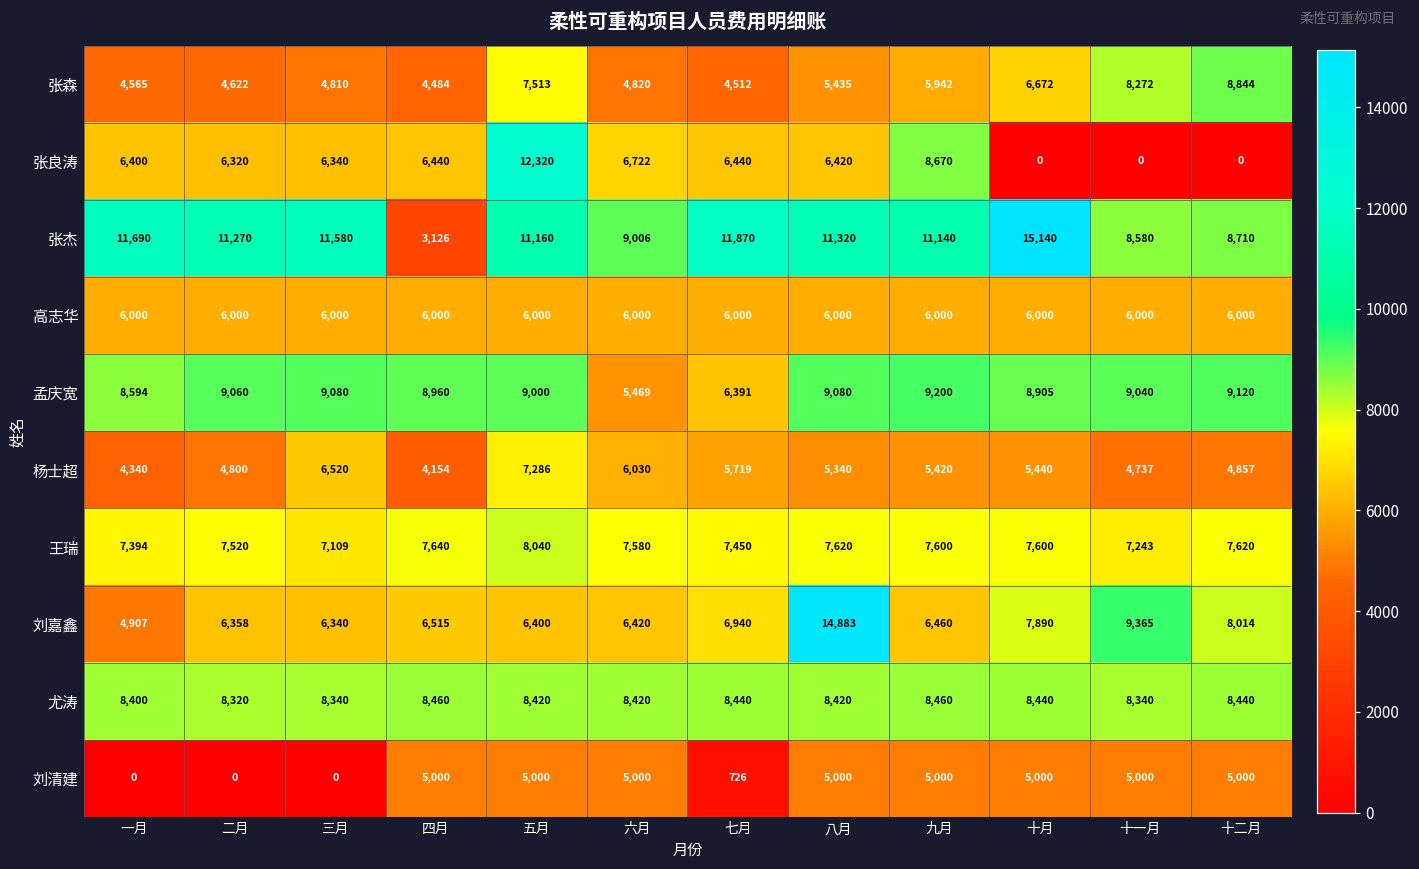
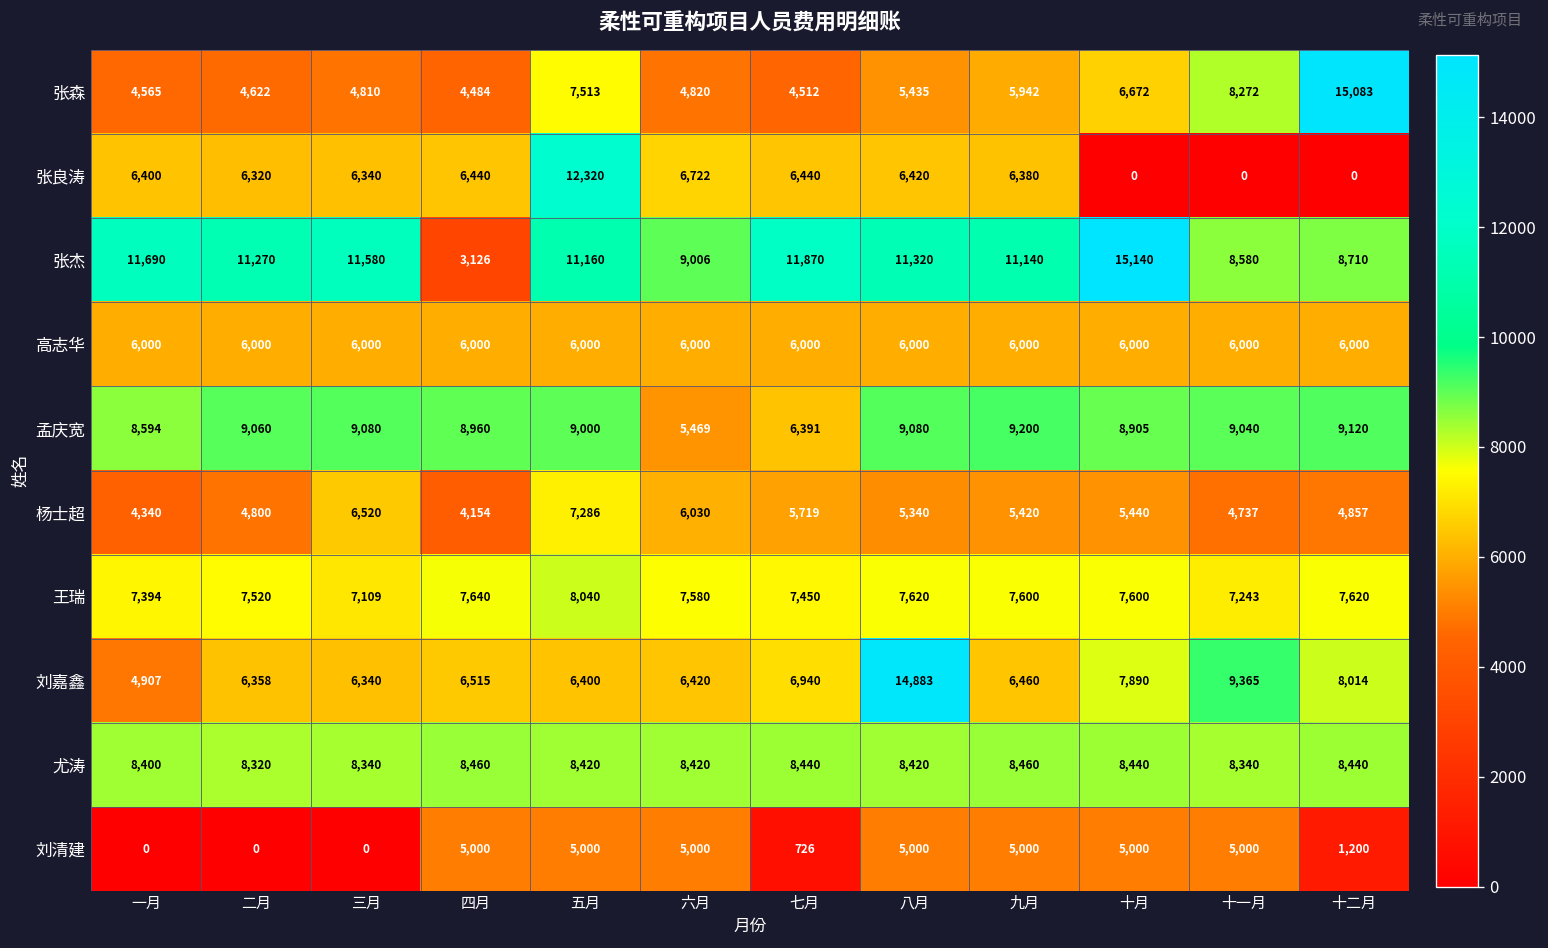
张森, 十二月: 8,844 -> 15,083
张良涛, 九月: 8,670 -> 6,380
刘清建, 十二月: 5,000 -> 1,200
